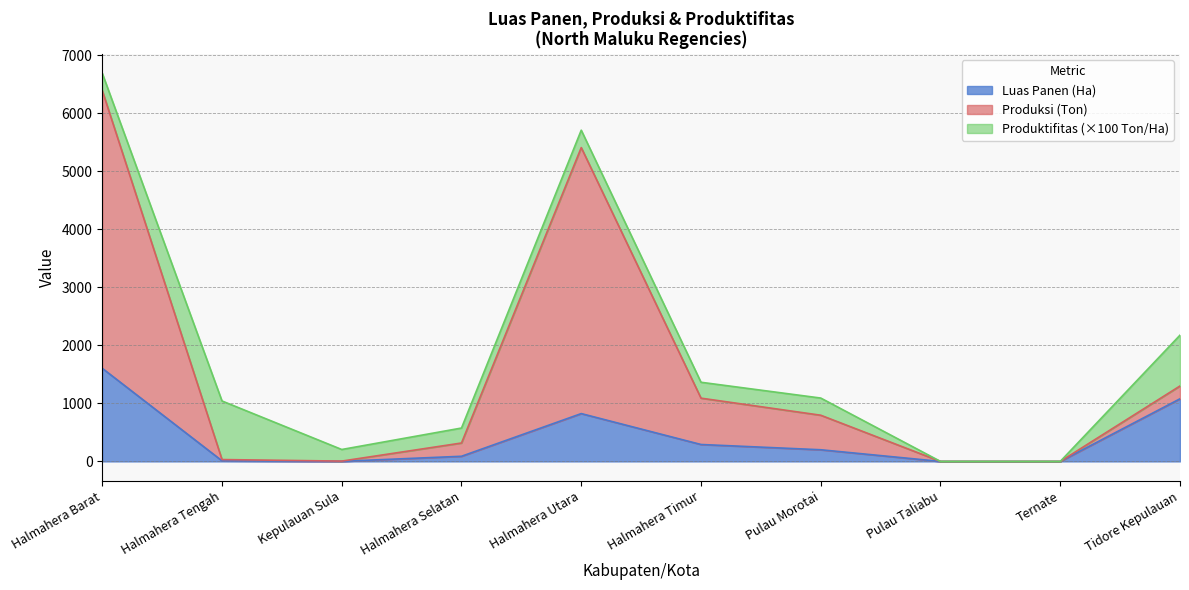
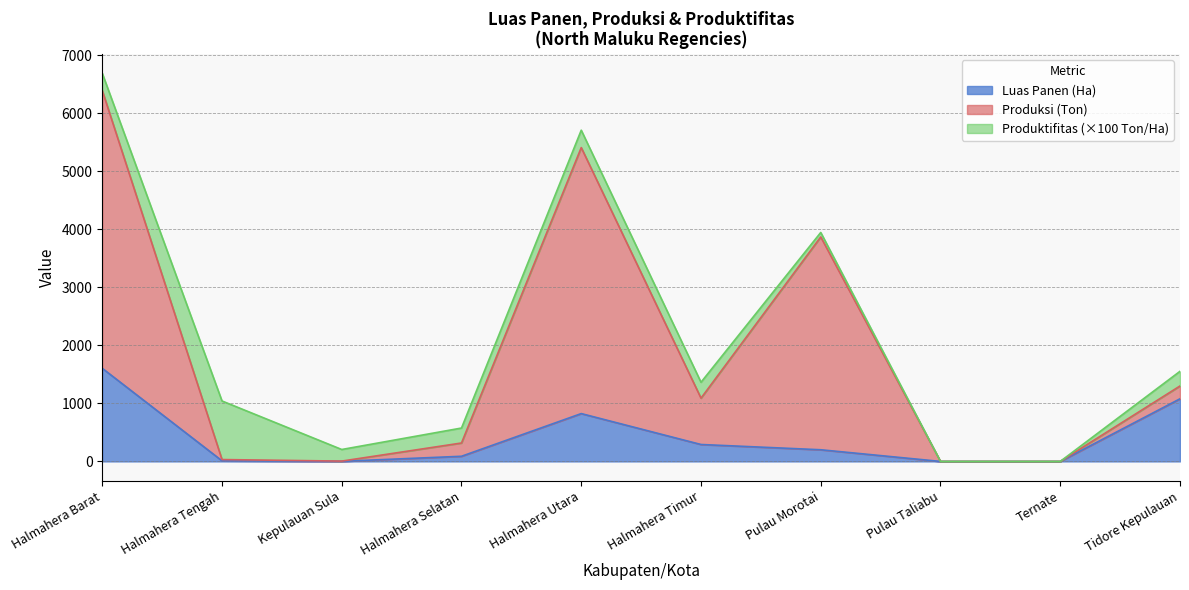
Produksi (Ton), Pulau Morotai: 600 -> 3700
Produktifitas (×100 Ton/Ha), Pulau Morotai: 300 -> 100
Produktifitas (×100 Ton/Ha), Tidore Kepulauan: 900 -> 300
